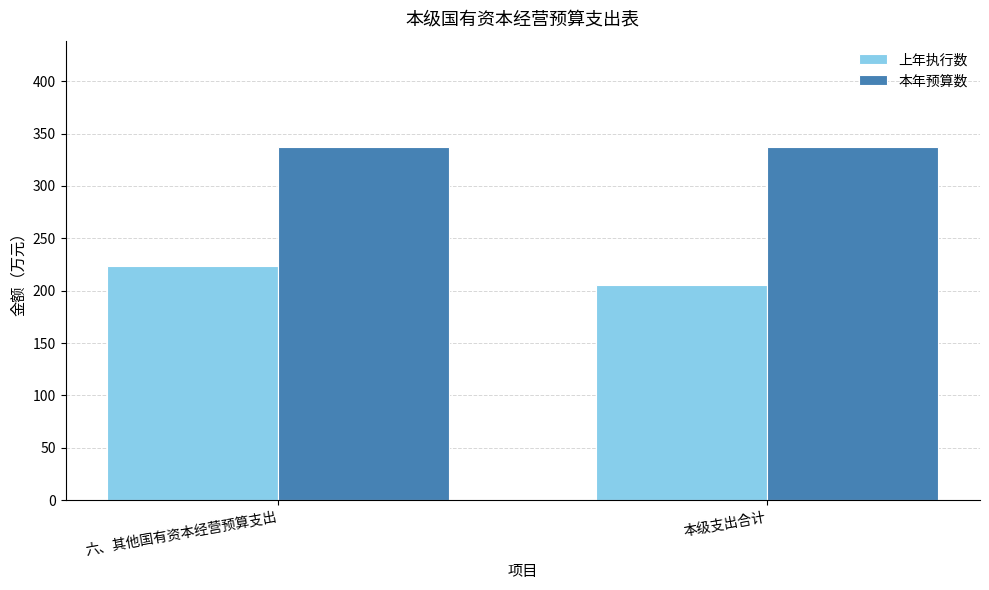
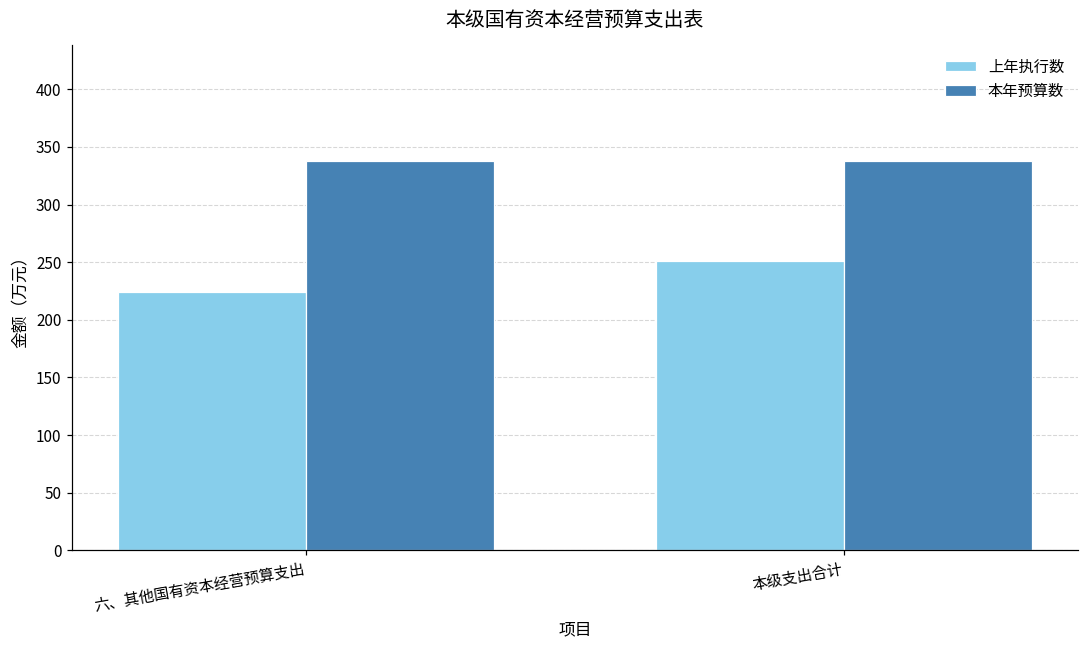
上年执行数, 本级支出合计: 205 -> 251
